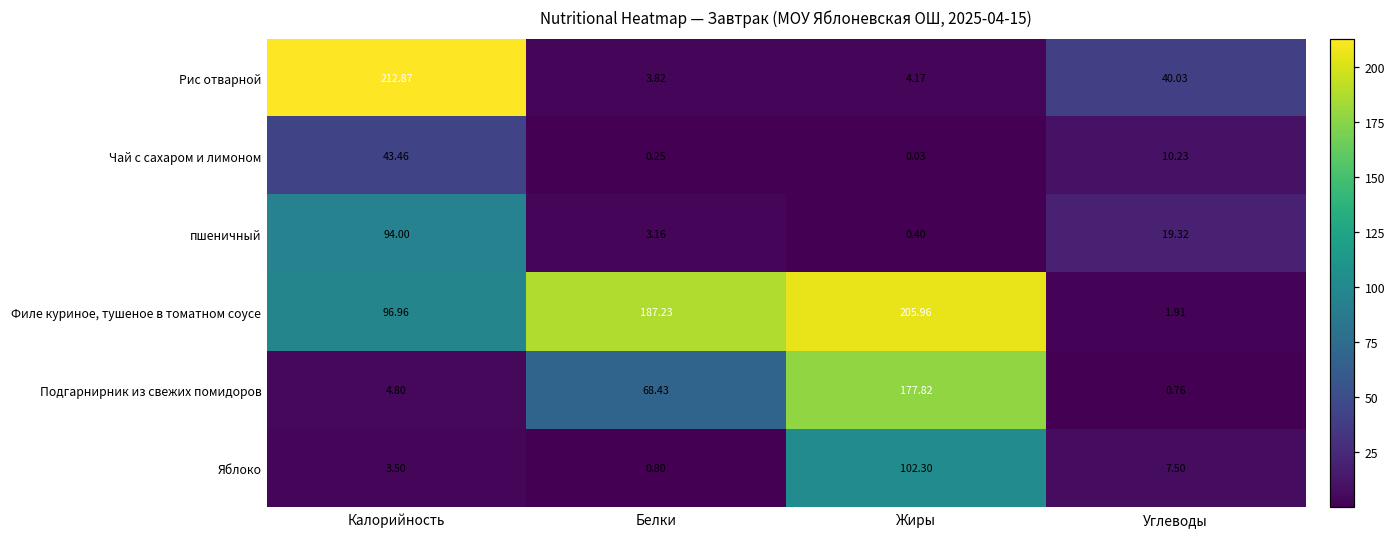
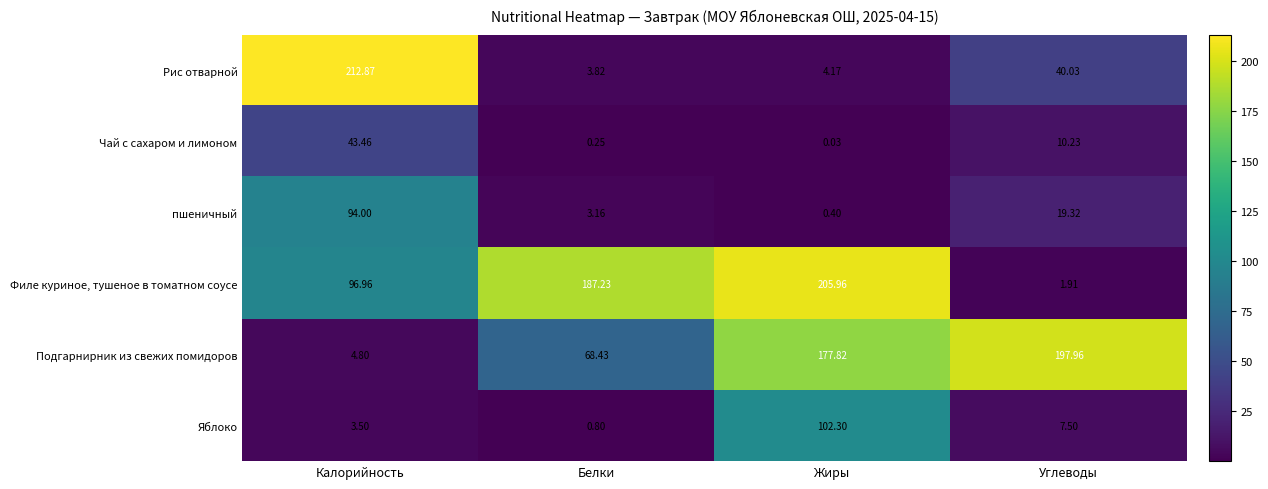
Подгарнирник из свежих помидоров, Углеводы: 0.76 -> 197.96
